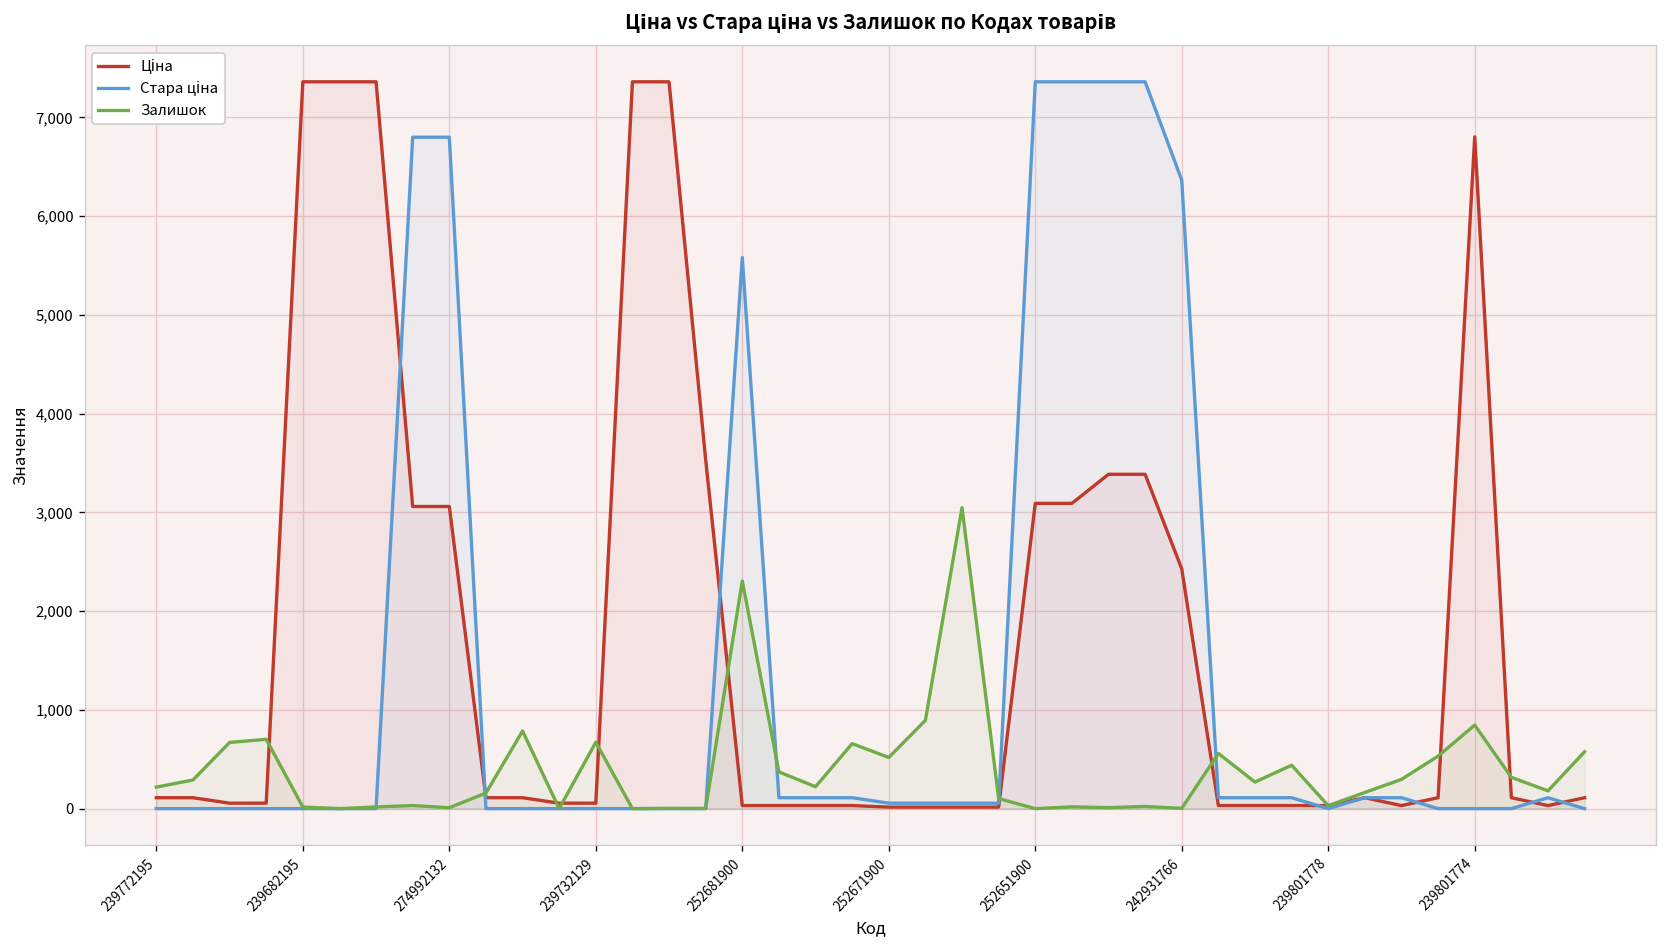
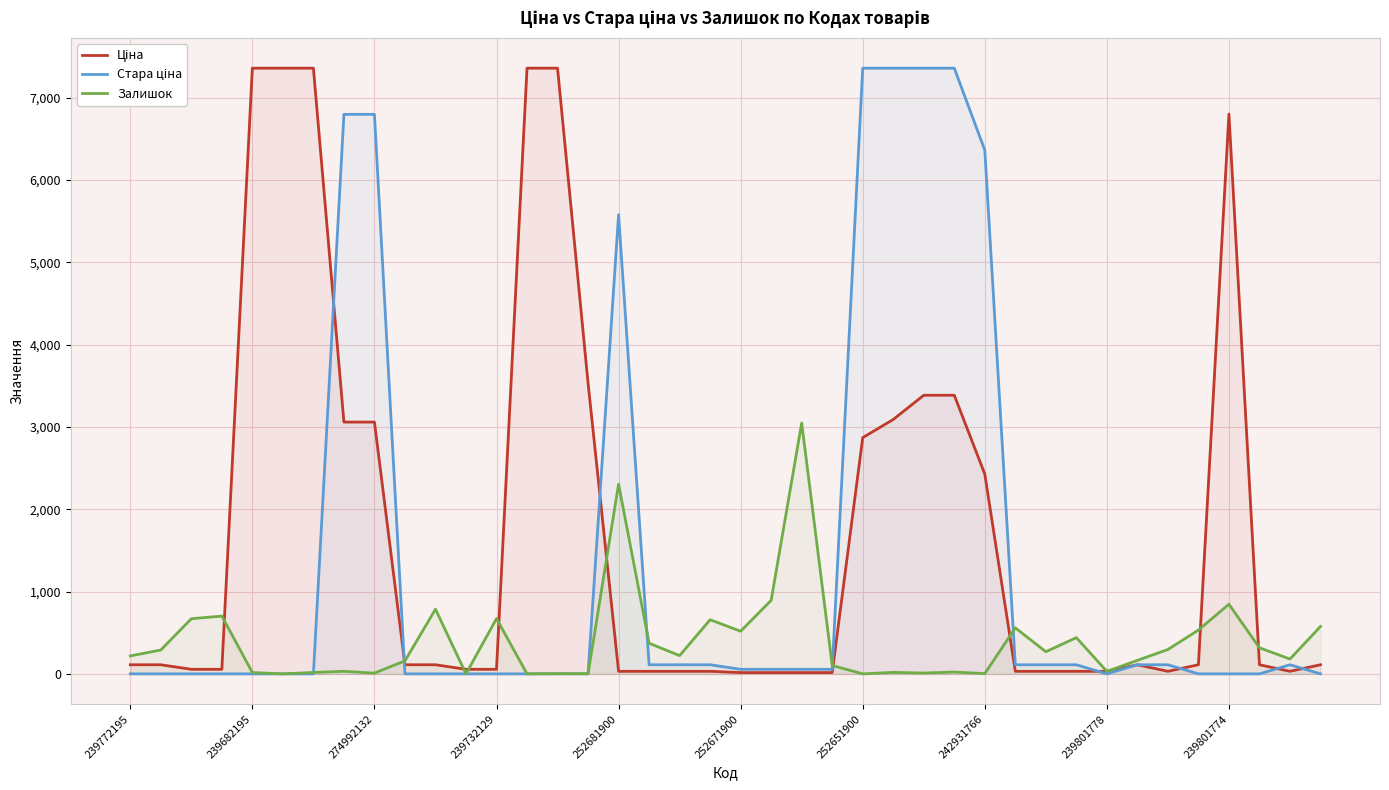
Ціна, 252651900: 3,100 -> 2,900
